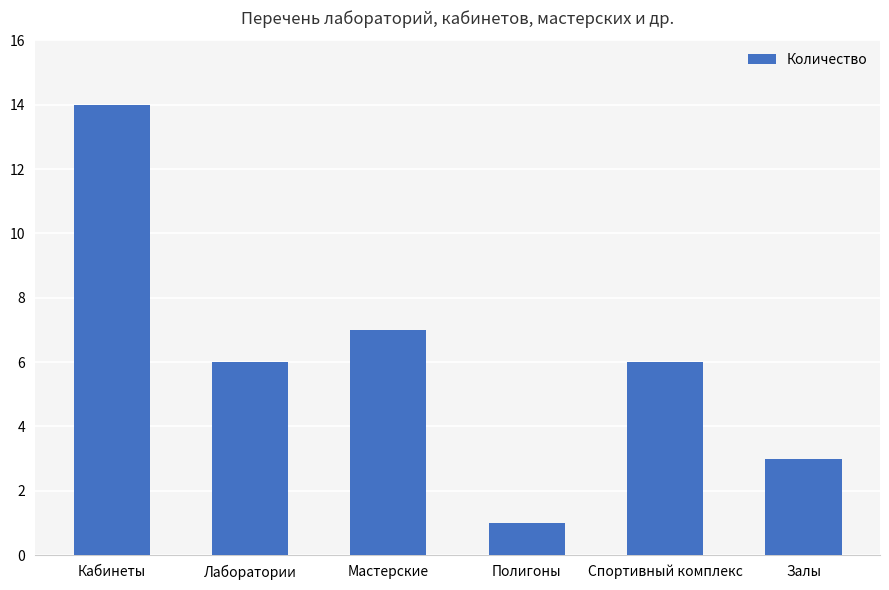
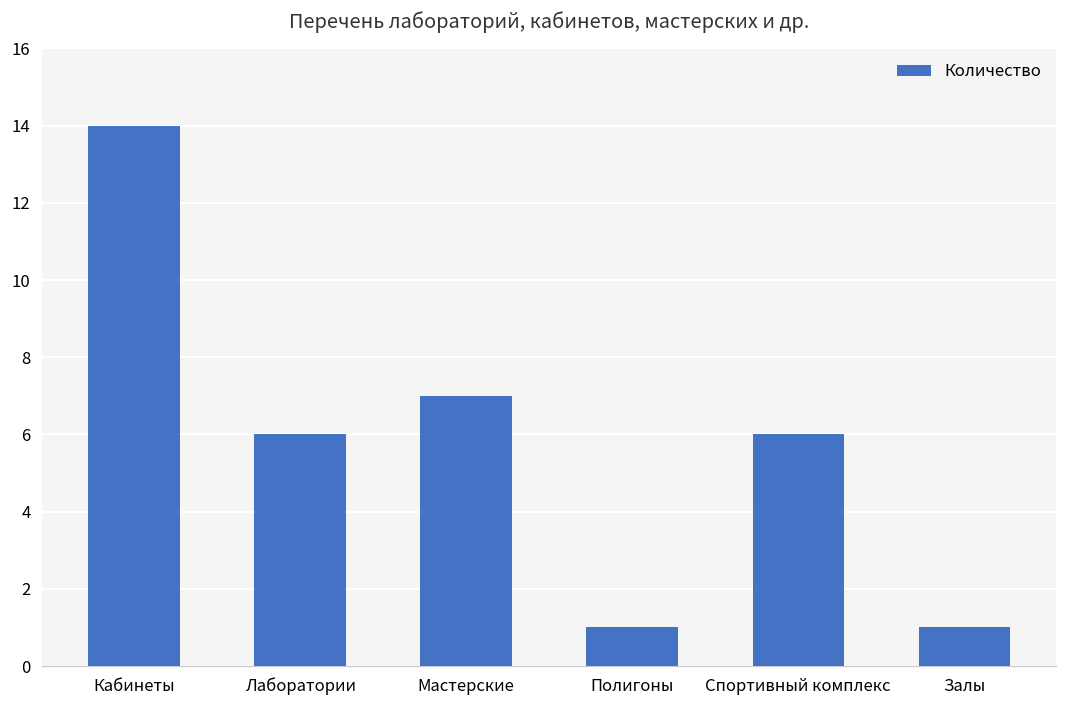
Залы: 3 -> 1
